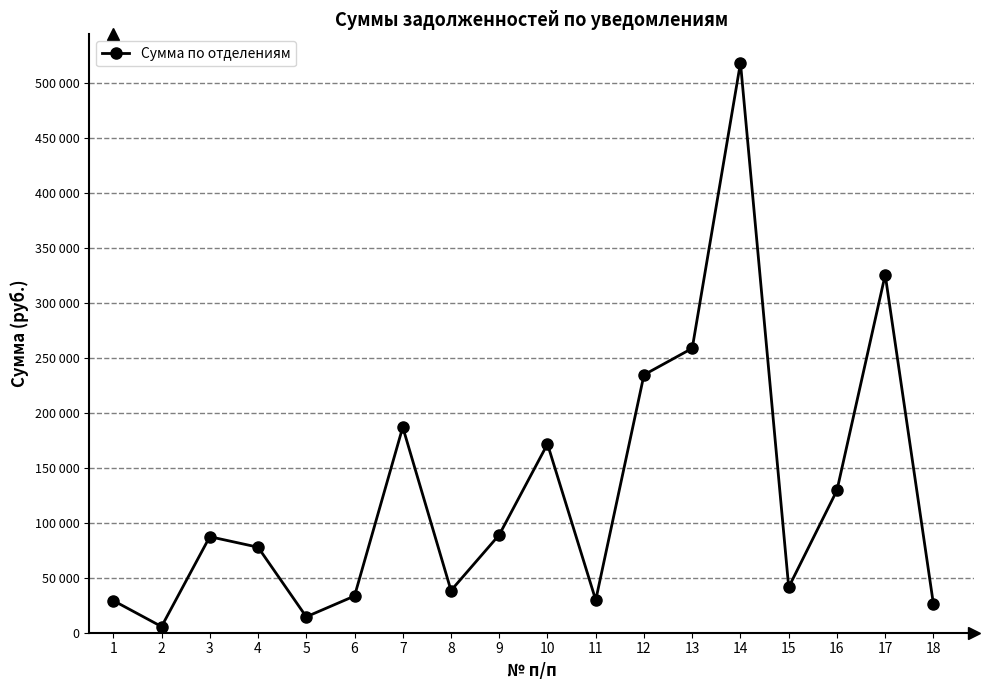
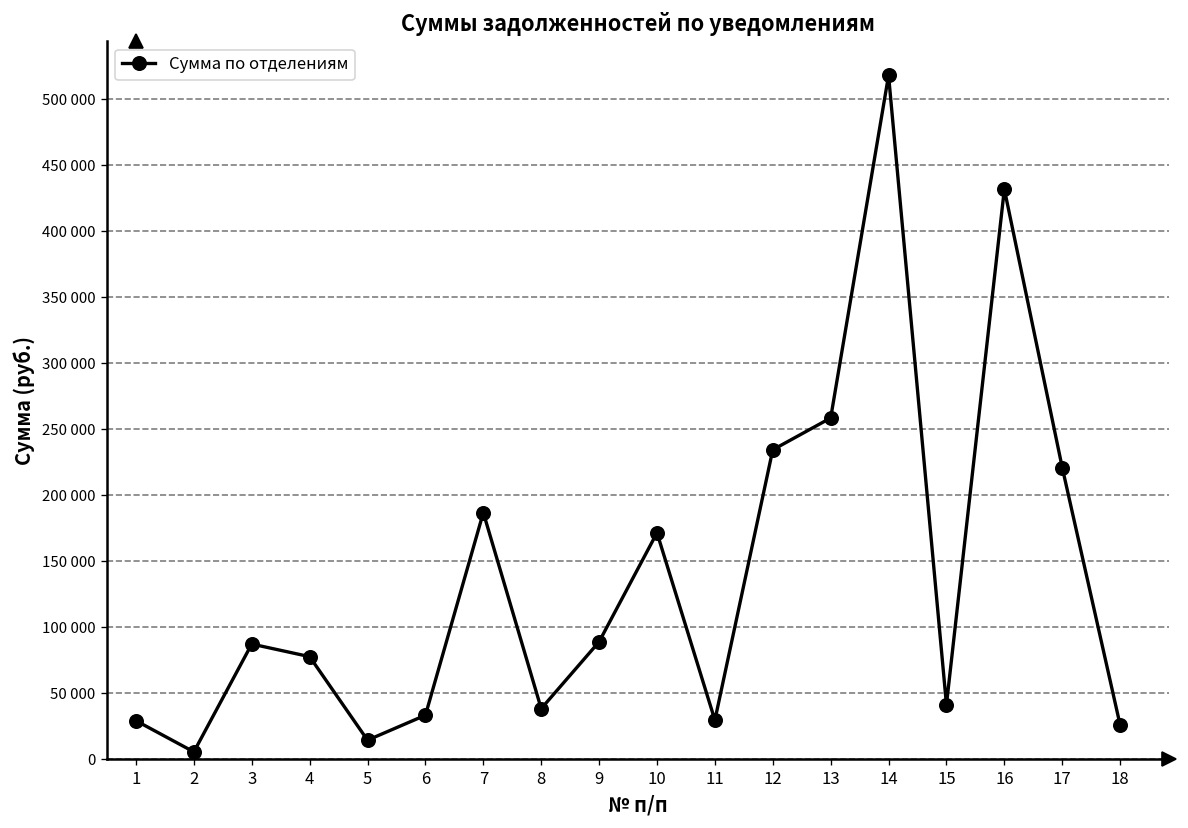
16: 129000 -> 432000
17: 326000 -> 221000
